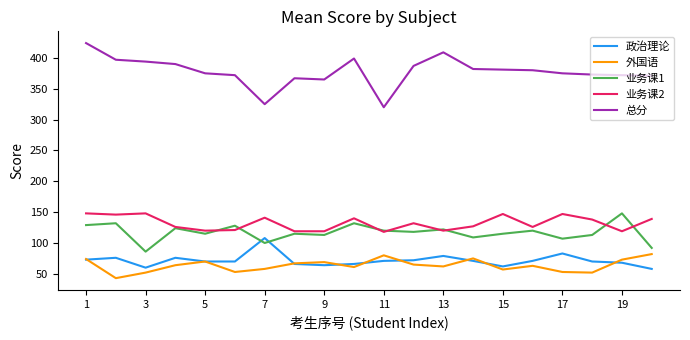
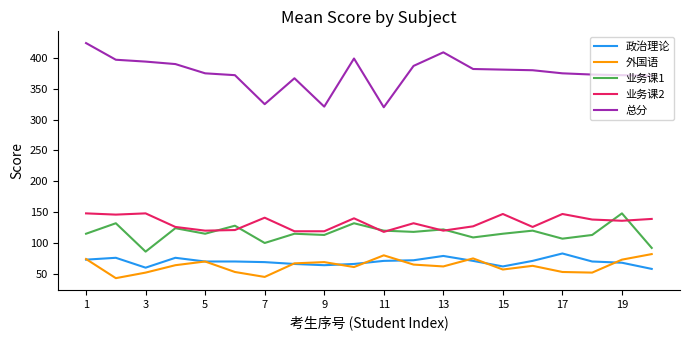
业务课1, 1: 130 -> 120
政治理论, 7: 110 -> 70
外国语, 7: 60 -> 50
总分, 9: 370 -> 320
业务课2, 19: 120 -> 140
